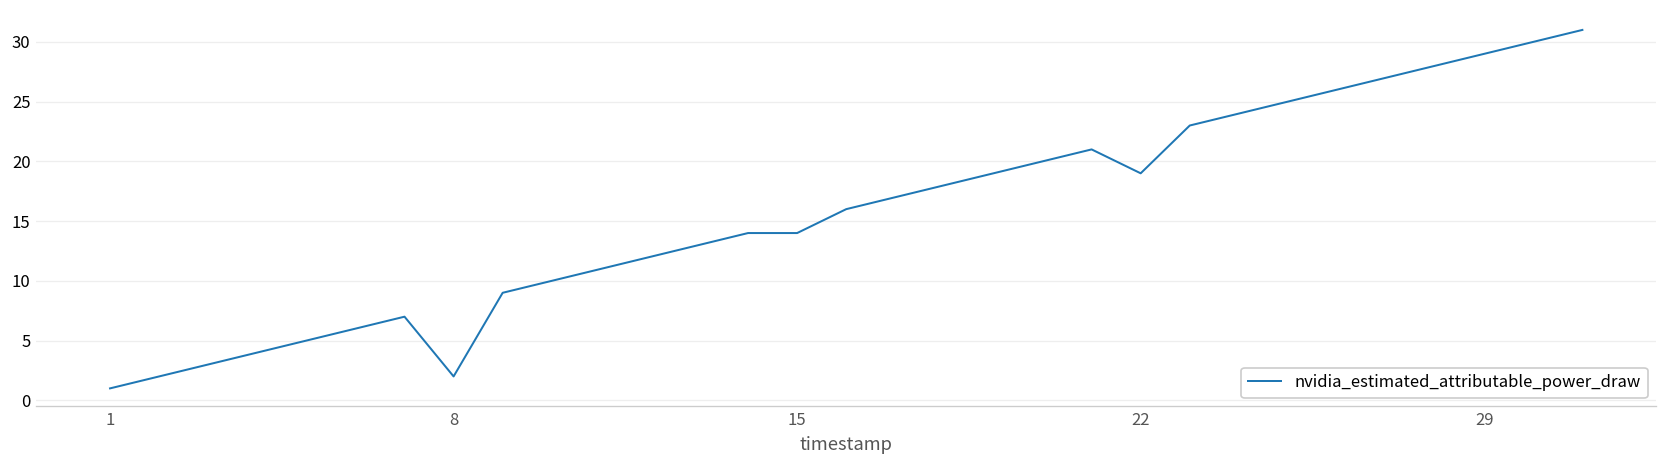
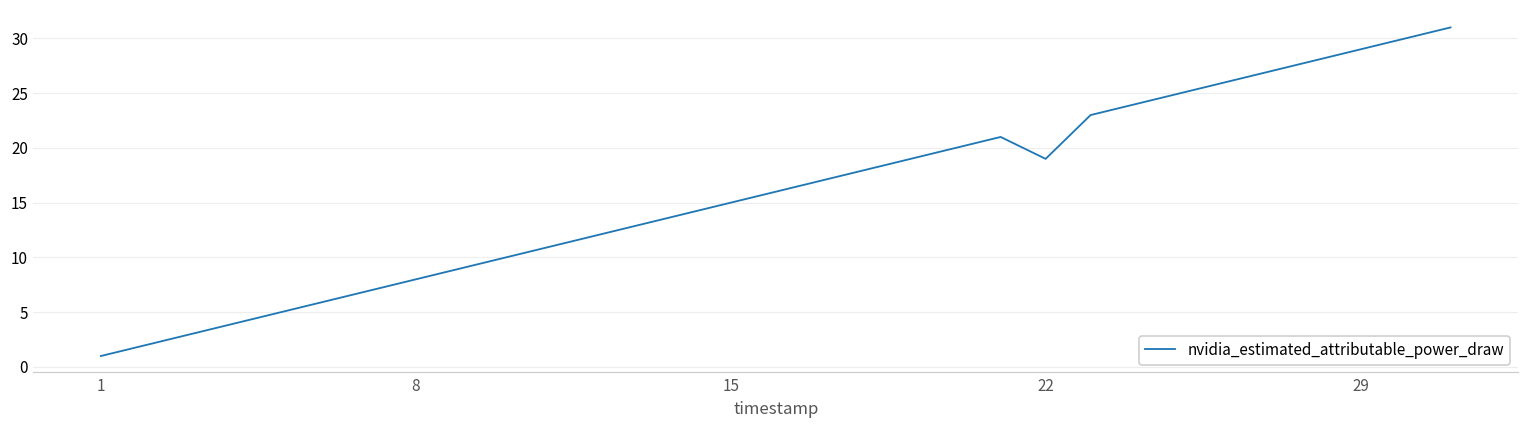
8: 2 -> 8
15: 14 -> 15
